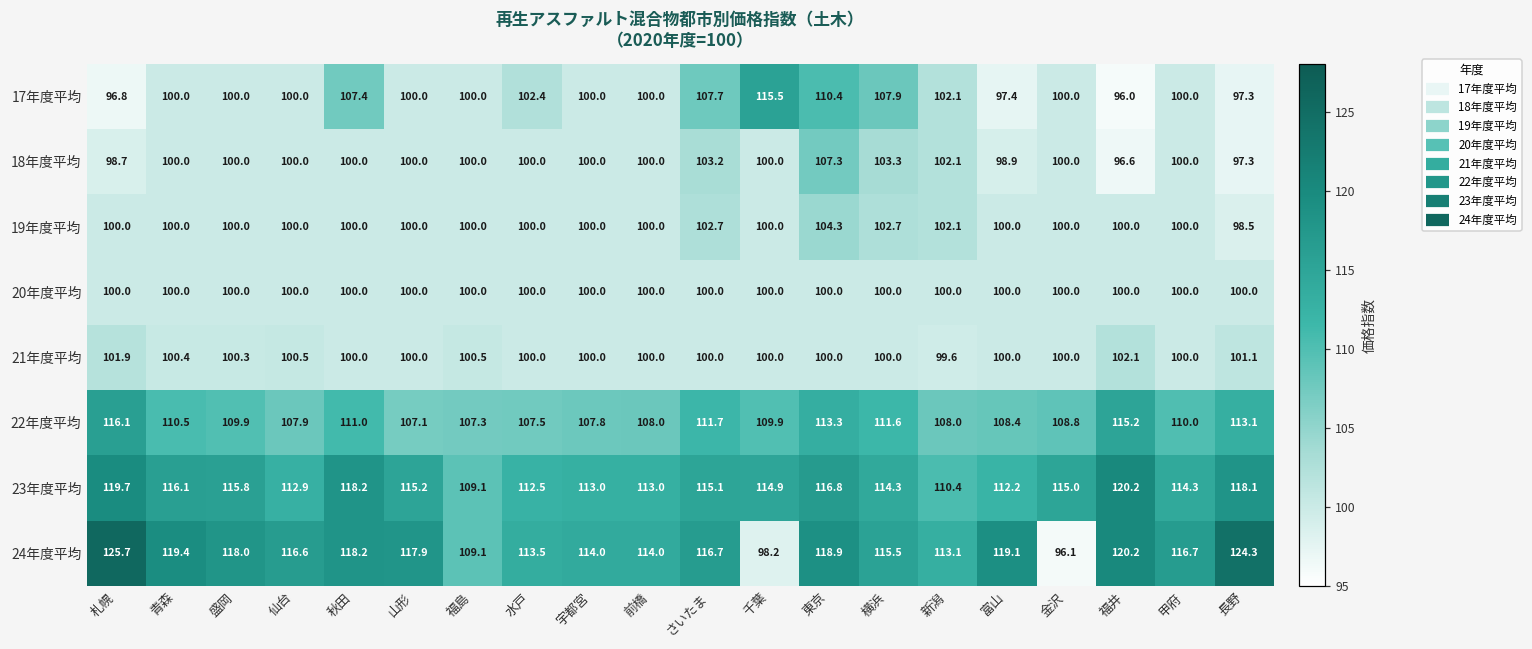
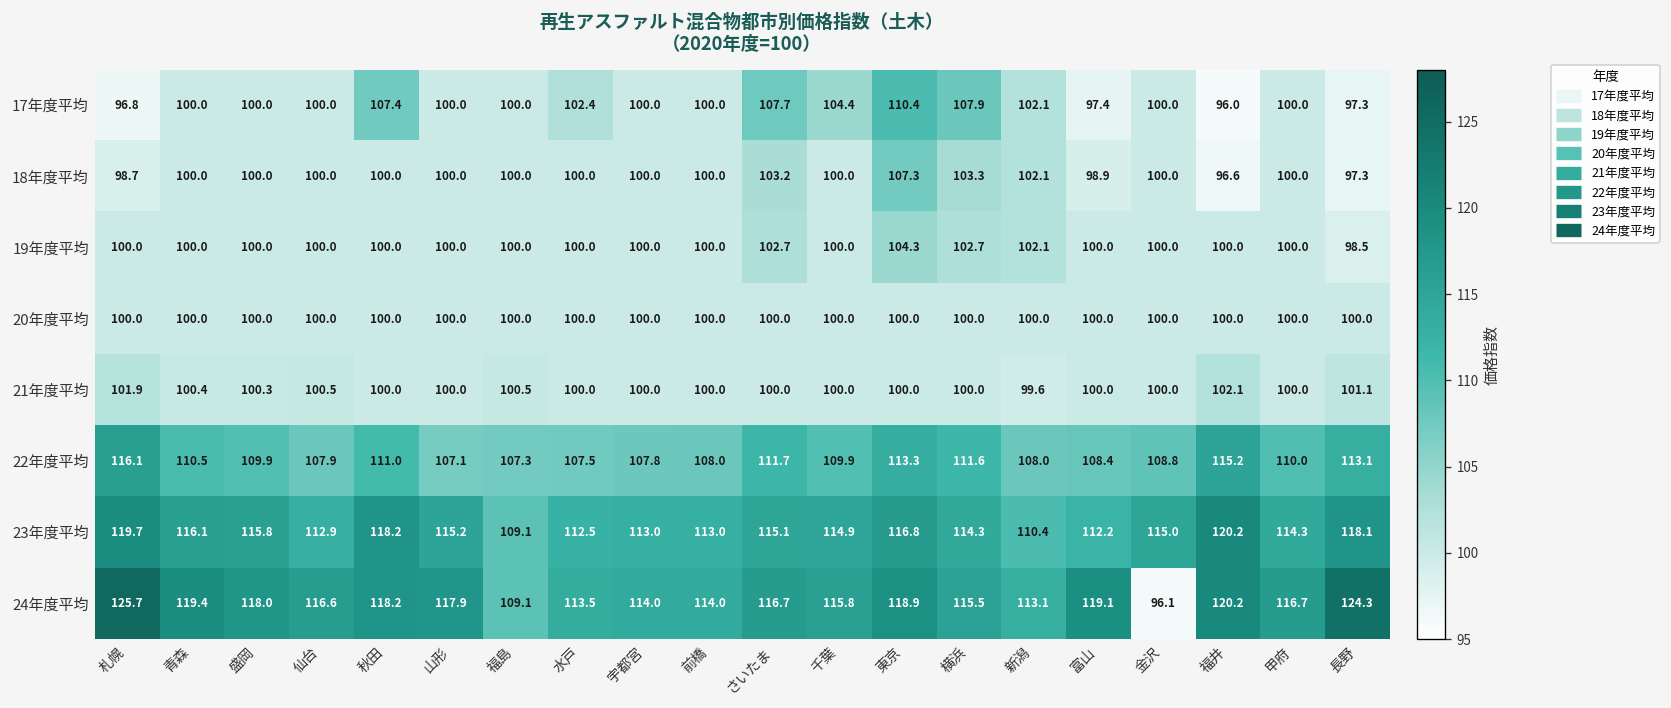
17年度平均, 千葉: 115.5 -> 104.4
24年度平均, 千葉: 98.2 -> 115.8
